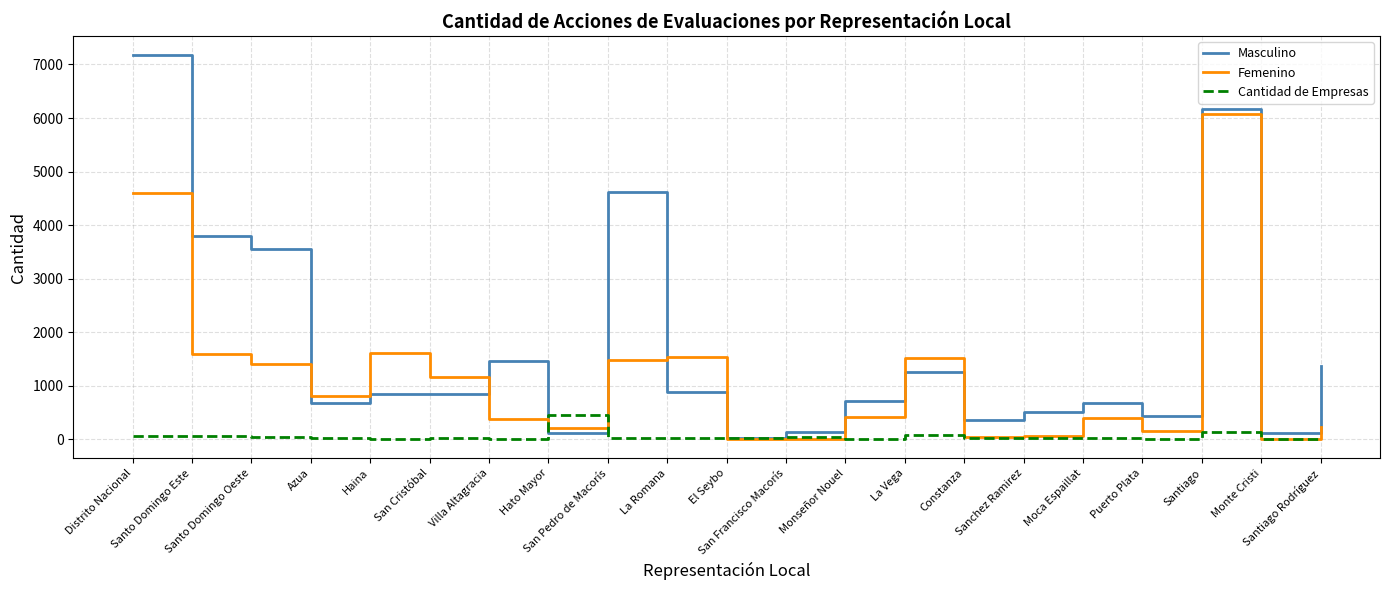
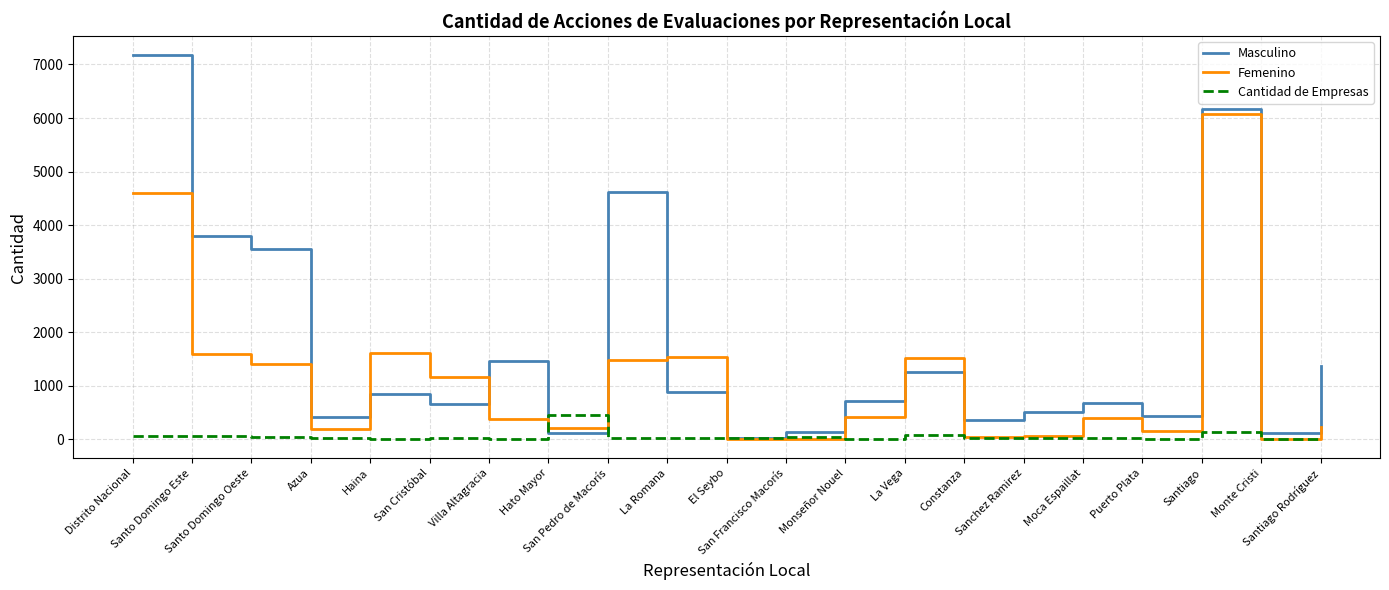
Masculino, Azua: 700 -> 400
Femenino, Azua: 800 -> 200
Masculino, San Cristóbal: 800 -> 700
